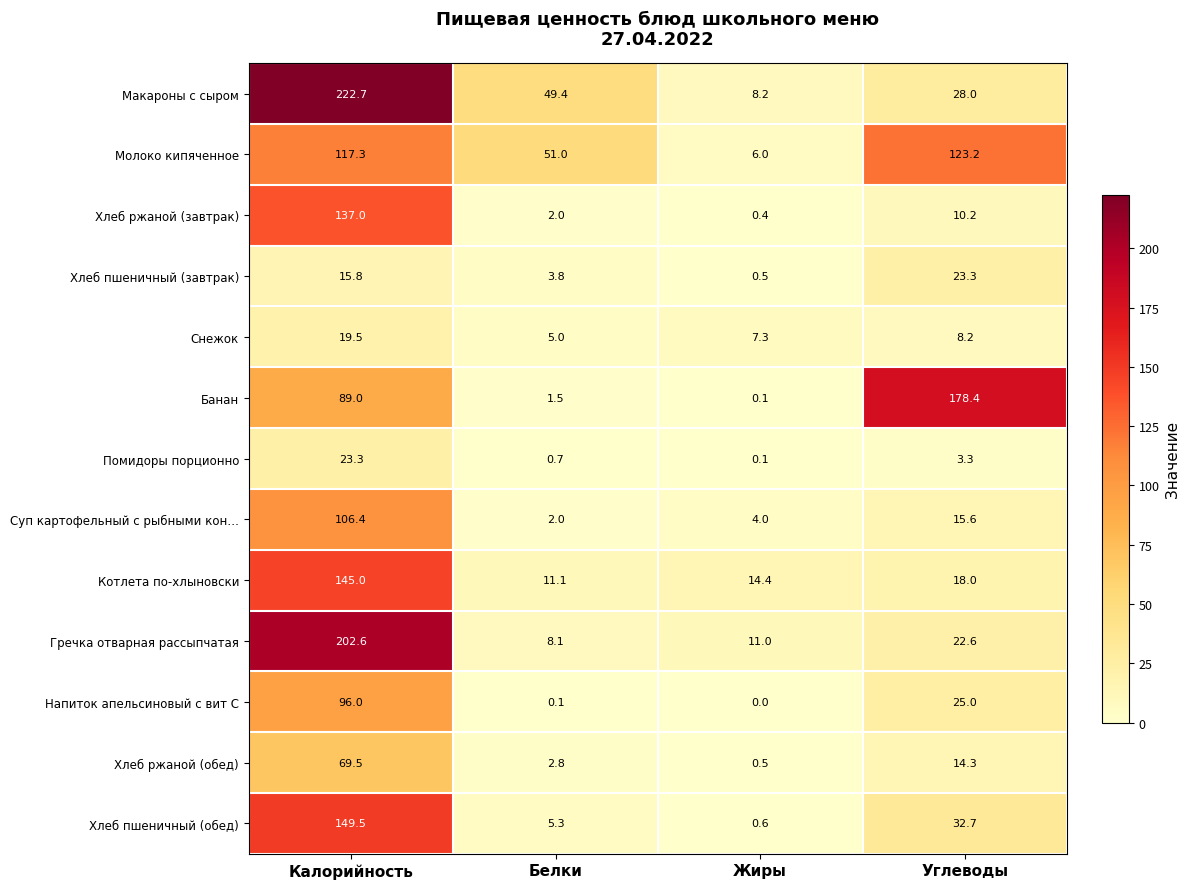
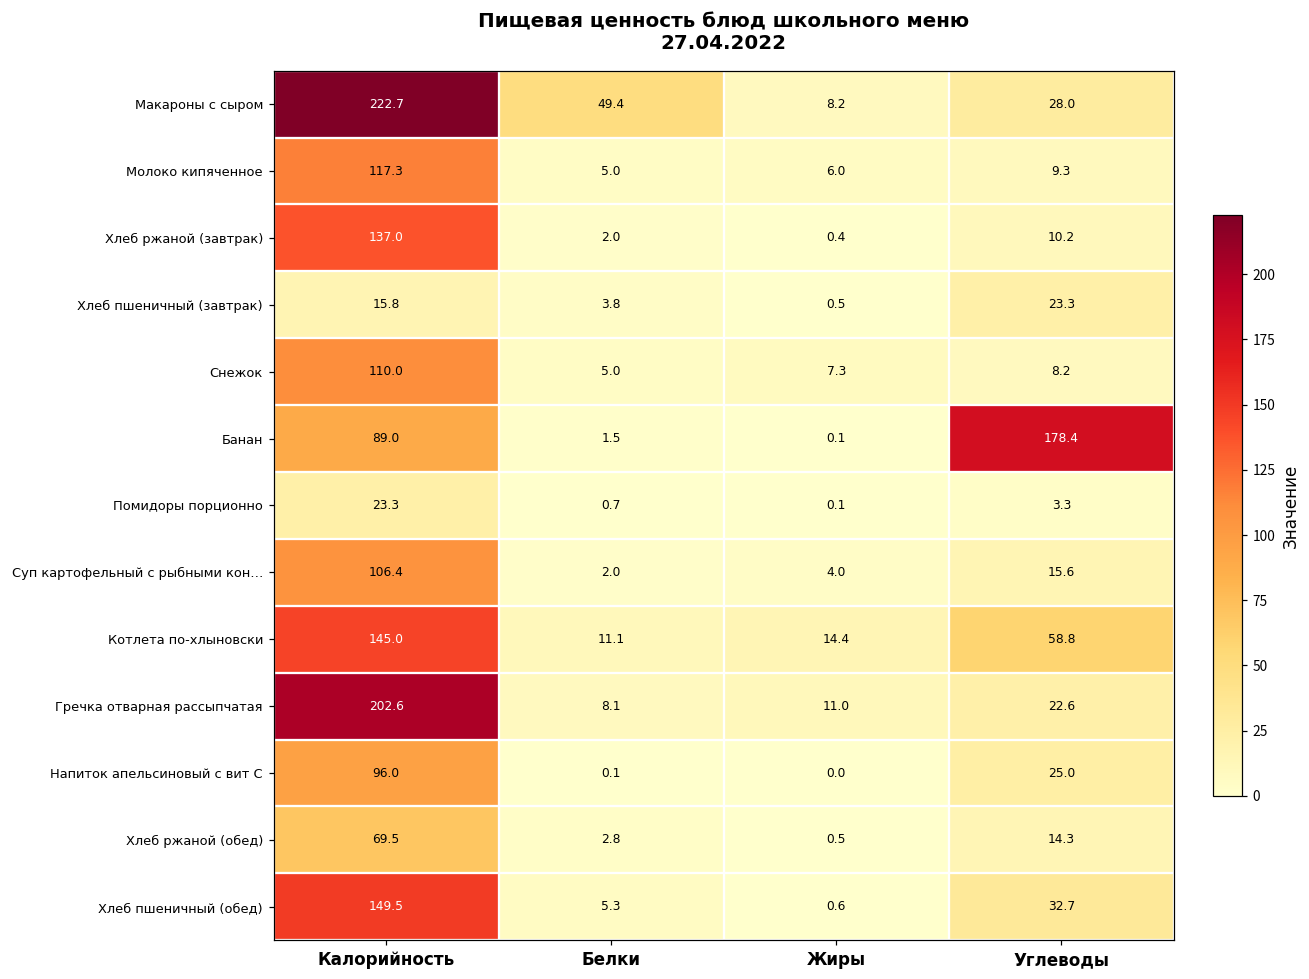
Молоко кипяченное, Белки: 51.0 -> 5.0
Молоко кипяченное, Углеводы: 123.2 -> 9.3
Снежок, Калорийность: 19.5 -> 110.0
Котлета по-хлыновски, Углеводы: 18.0 -> 58.8
